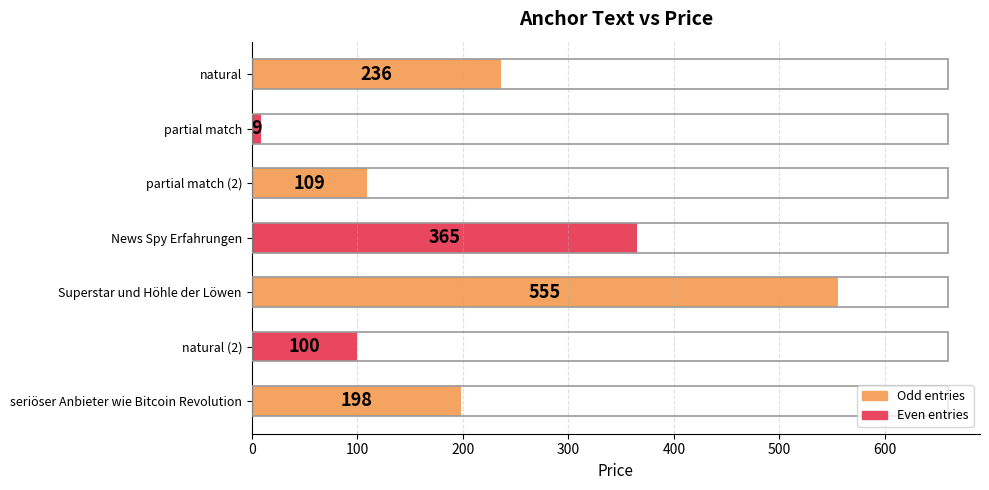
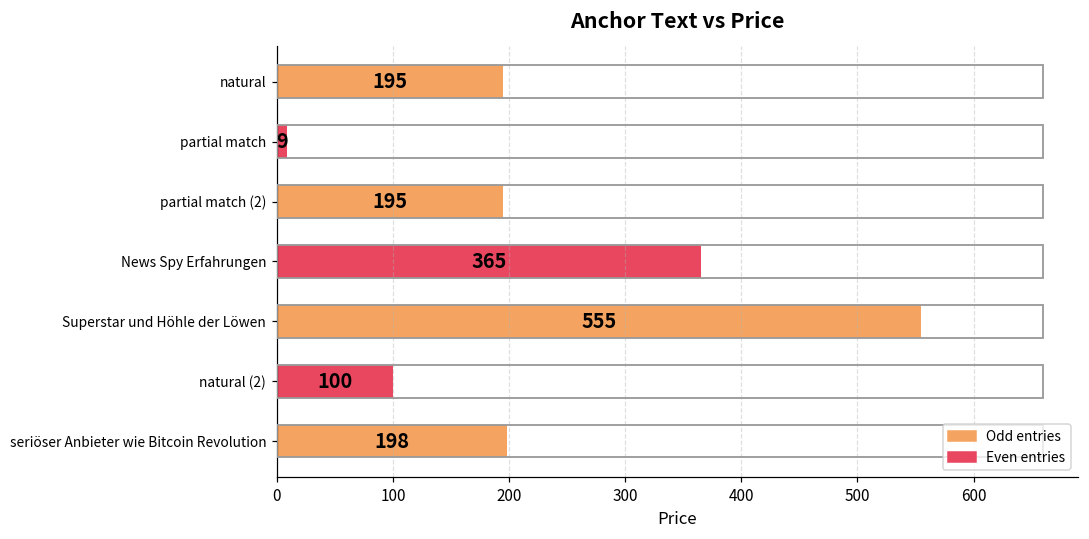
natural: 236 -> 195
partial match (2): 109 -> 195
